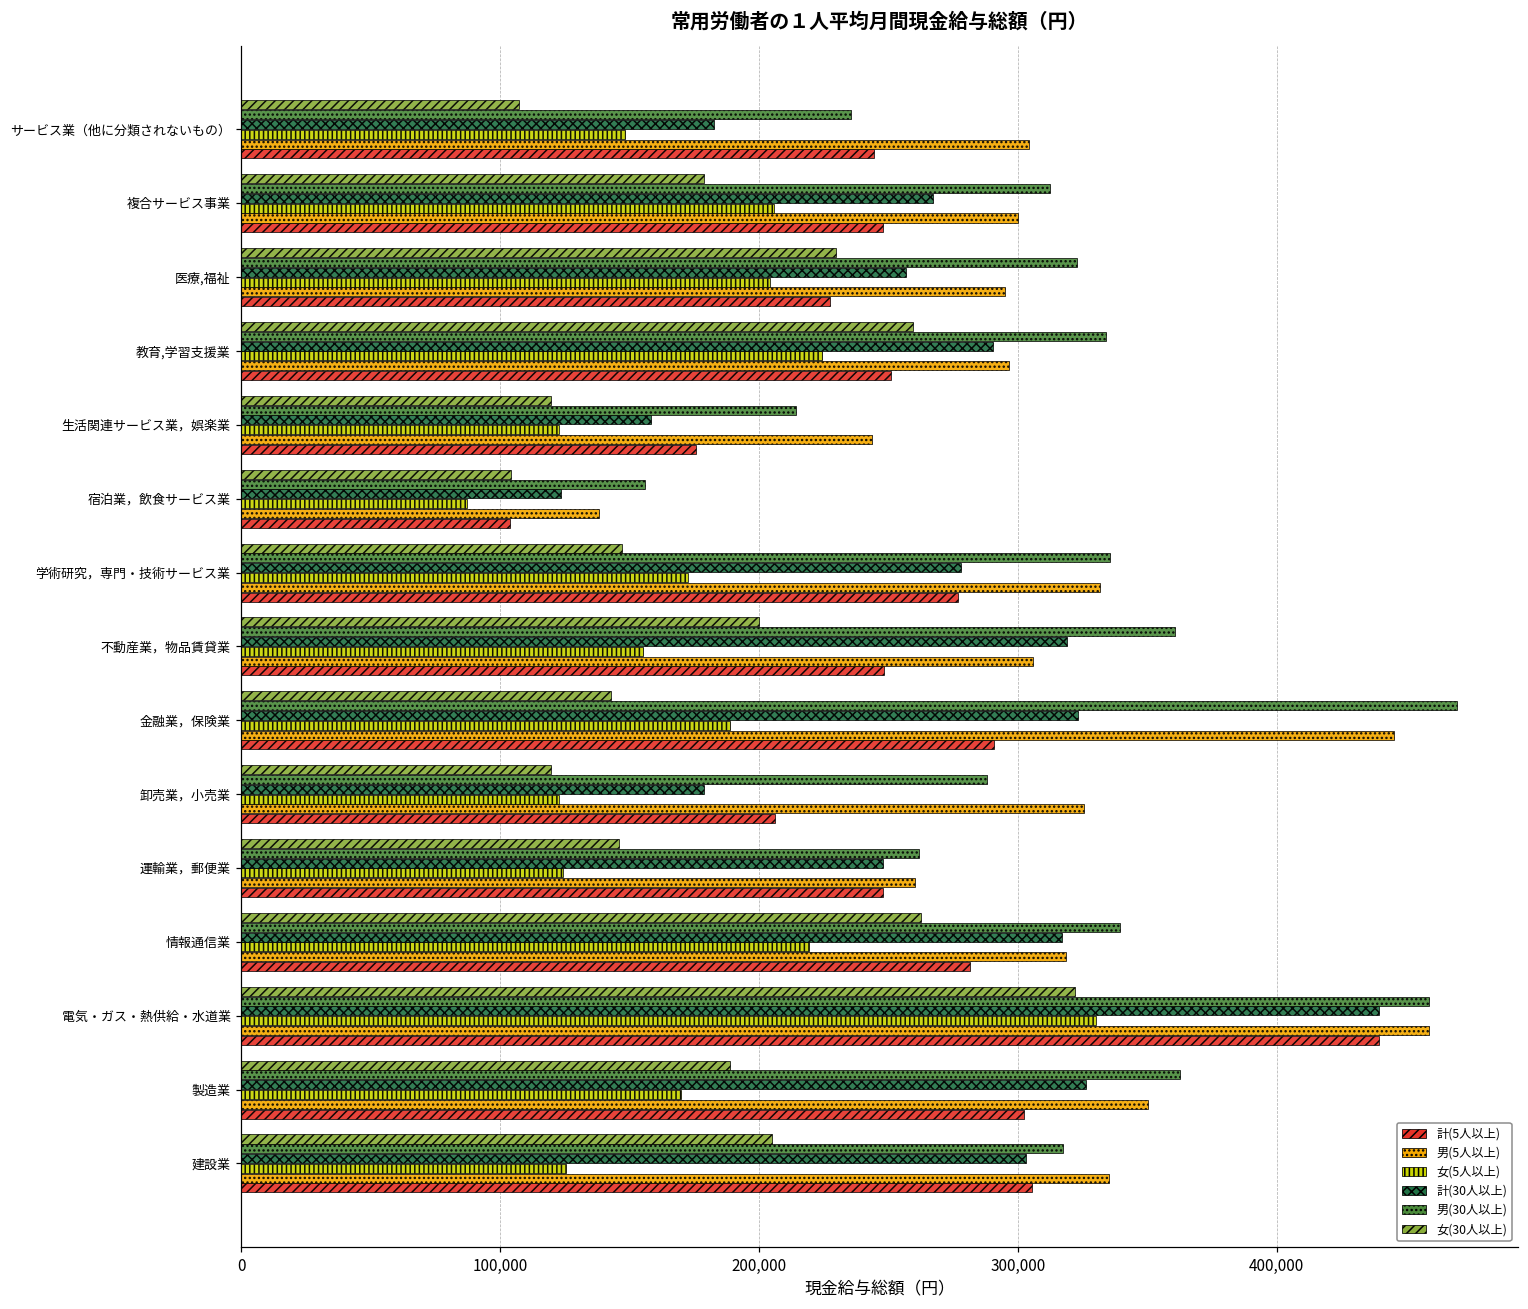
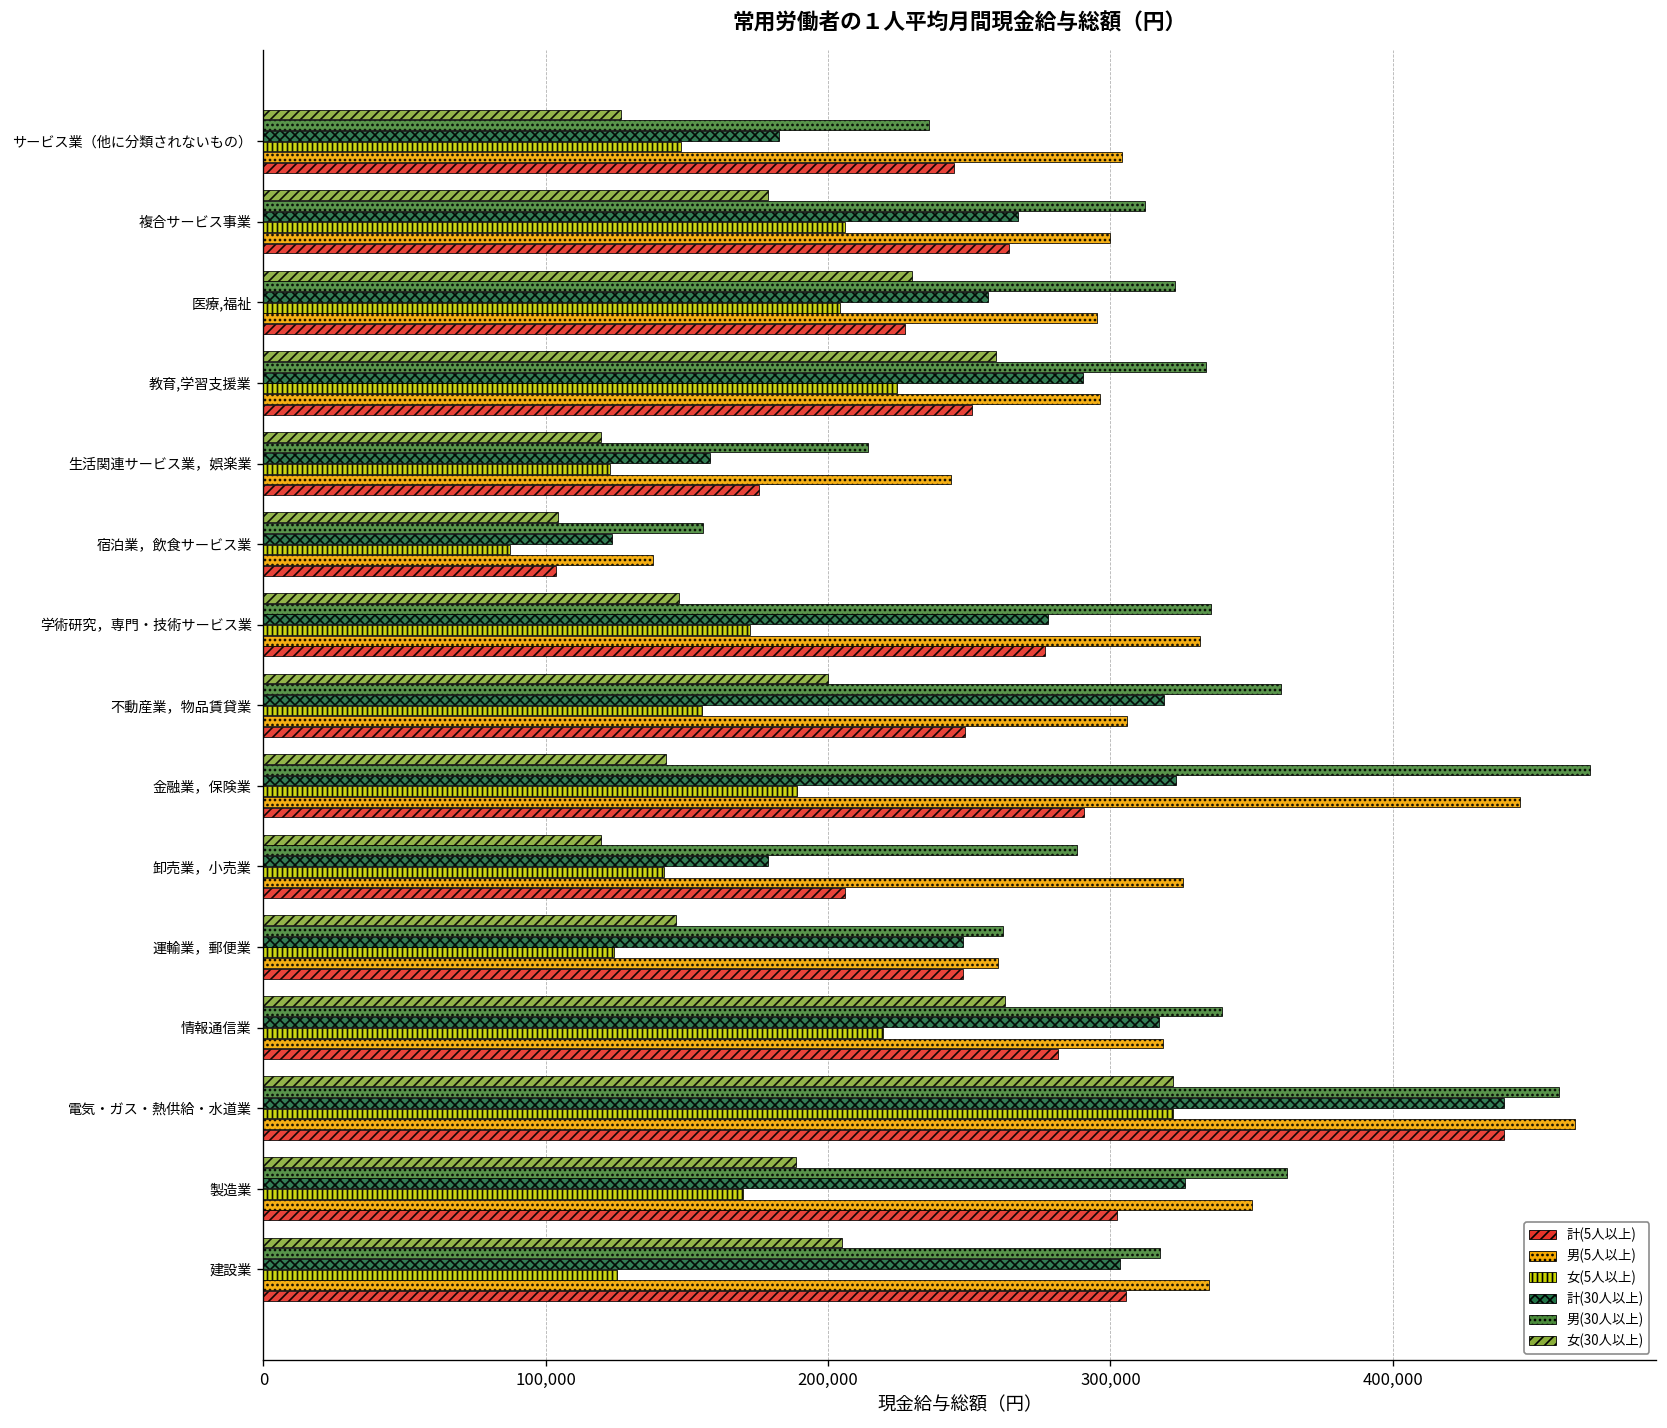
女(30人以上), サービス業（他に分類されないもの）: 107,000 -> 127,000
計(5人以上), 複合サービス事業: 248,000 -> 264,000
女(5人以上), 卸売業，小売業: 123,000 -> 142,000
女(5人以上), 電気・ガス・熱供給・水道業: 330,000 -> 322,000
男(5人以上), 電気・ガス・熱供給・水道業: 459,000 -> 465,000
